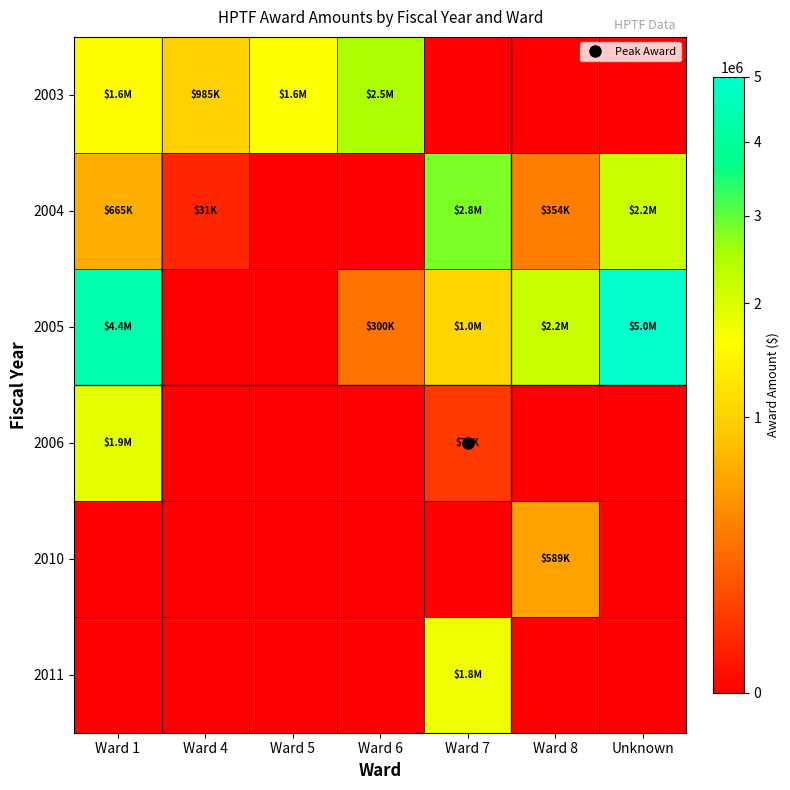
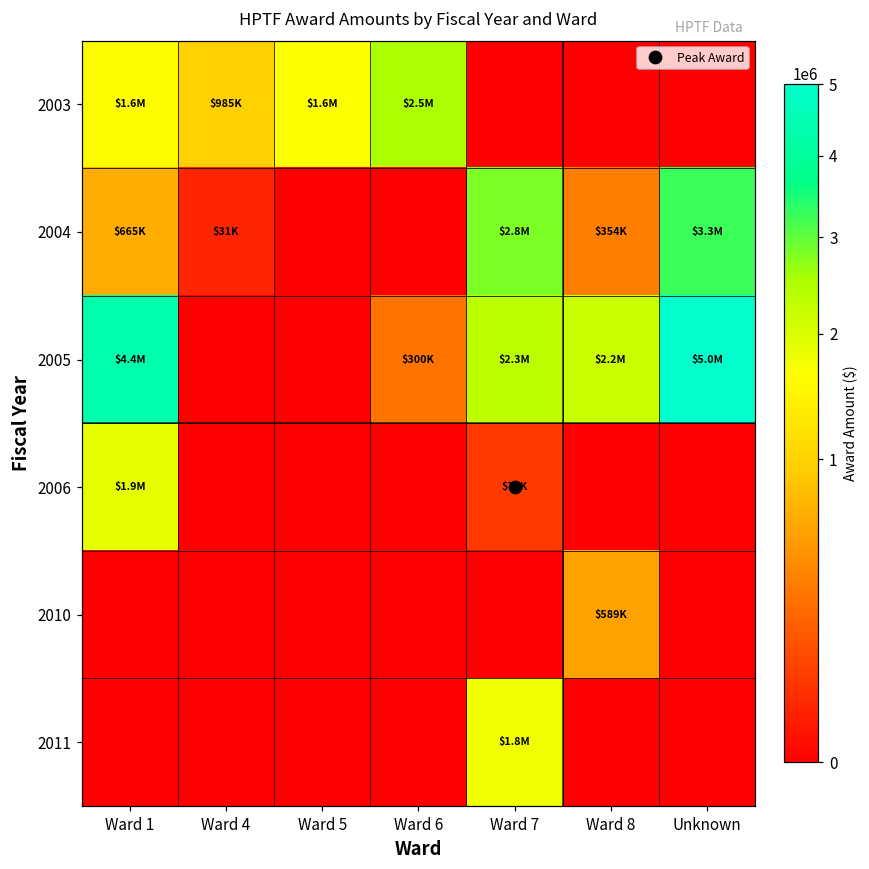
2004, Unknown: $2.2M -> $3.3M
2005, Ward 7: $1.0M -> $2.3M
